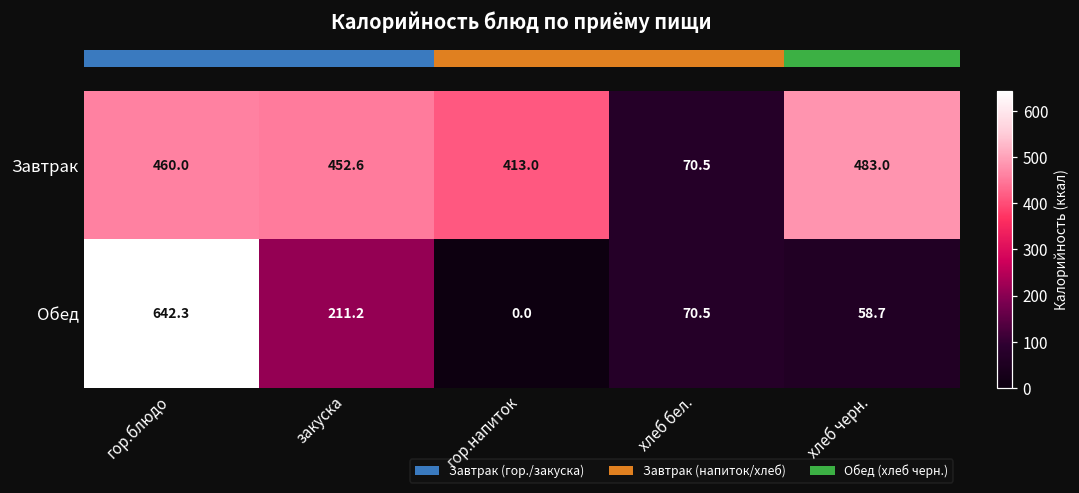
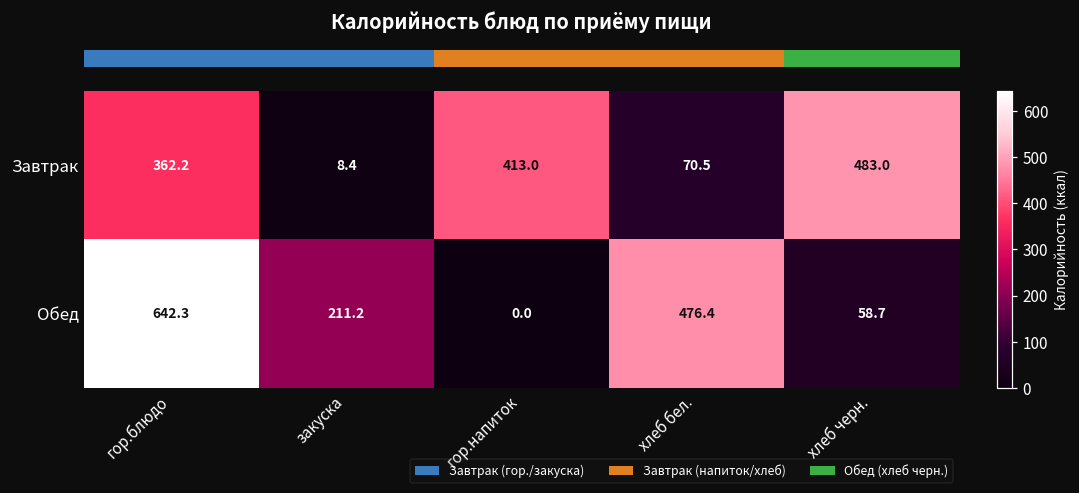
Завтрак, гор.блюдо: 460.0 -> 362.2
Завтрак, закуска: 452.6 -> 8.4
Обед, хлеб бел.: 70.5 -> 476.4
